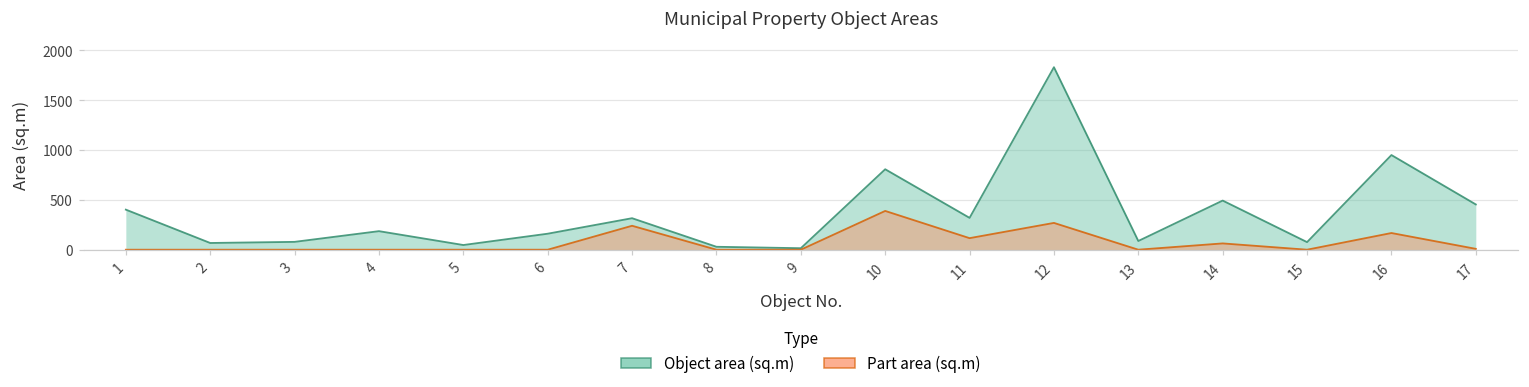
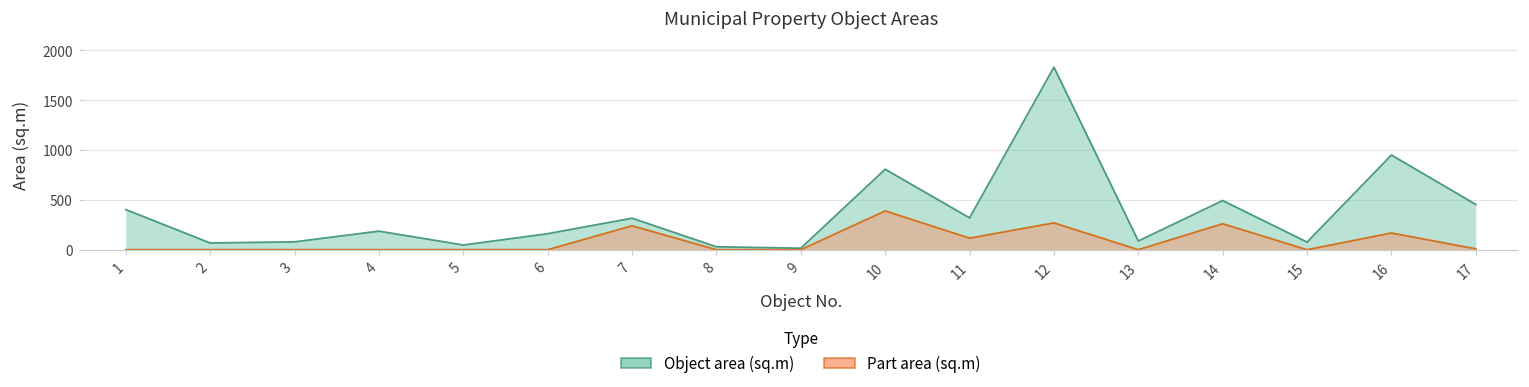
Part area (sq.m), 14: 100 -> 300
